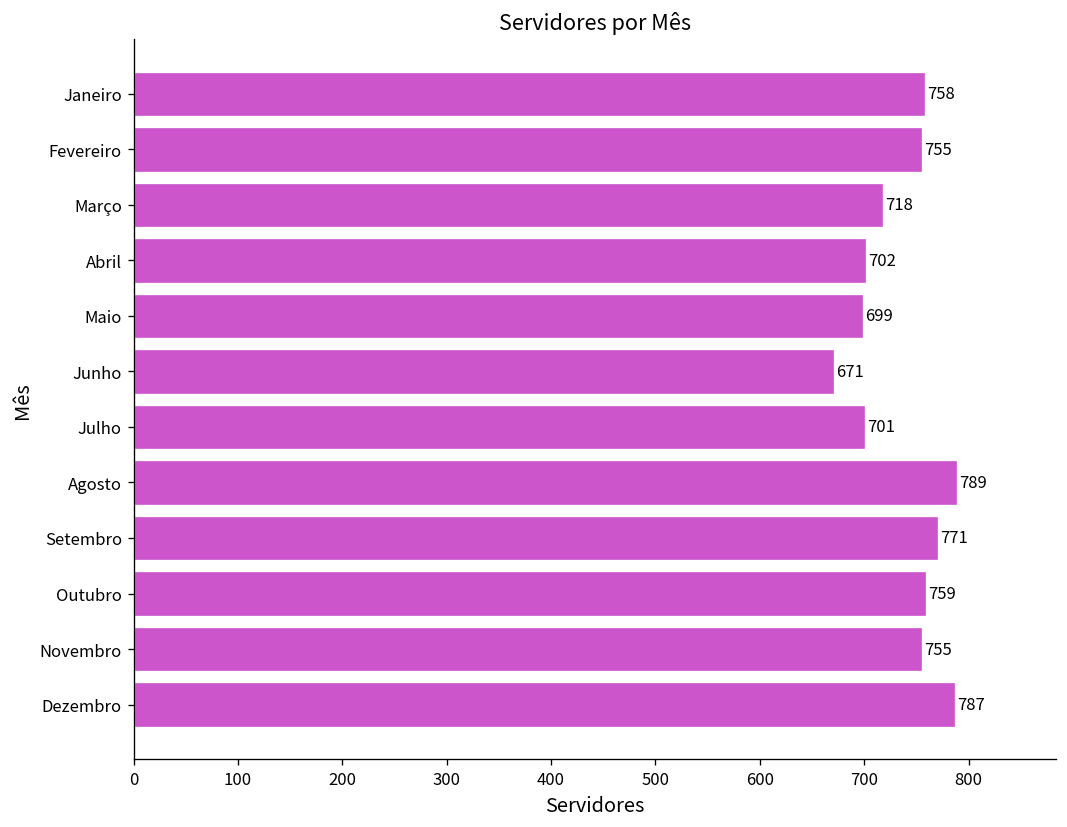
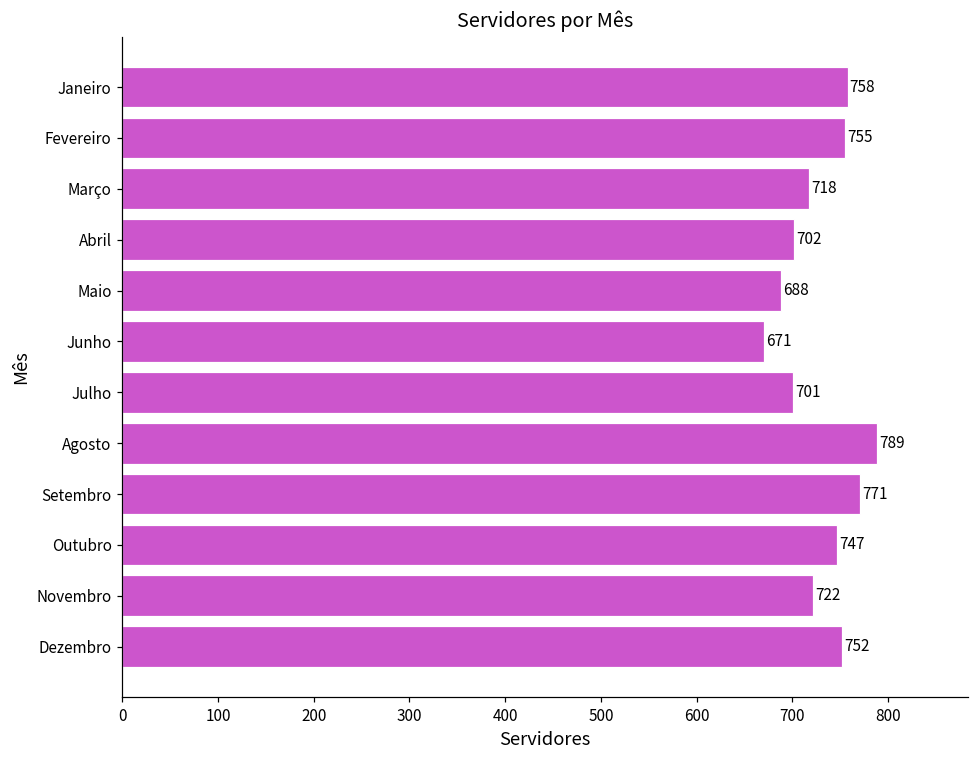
Maio: 699 -> 688
Outubro: 759 -> 747
Novembro: 755 -> 722
Dezembro: 787 -> 752
